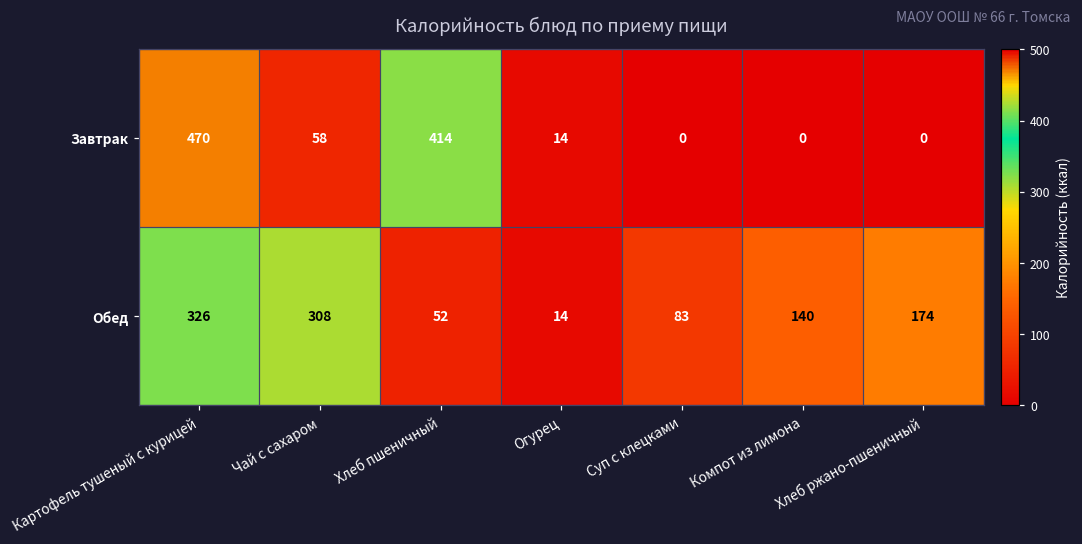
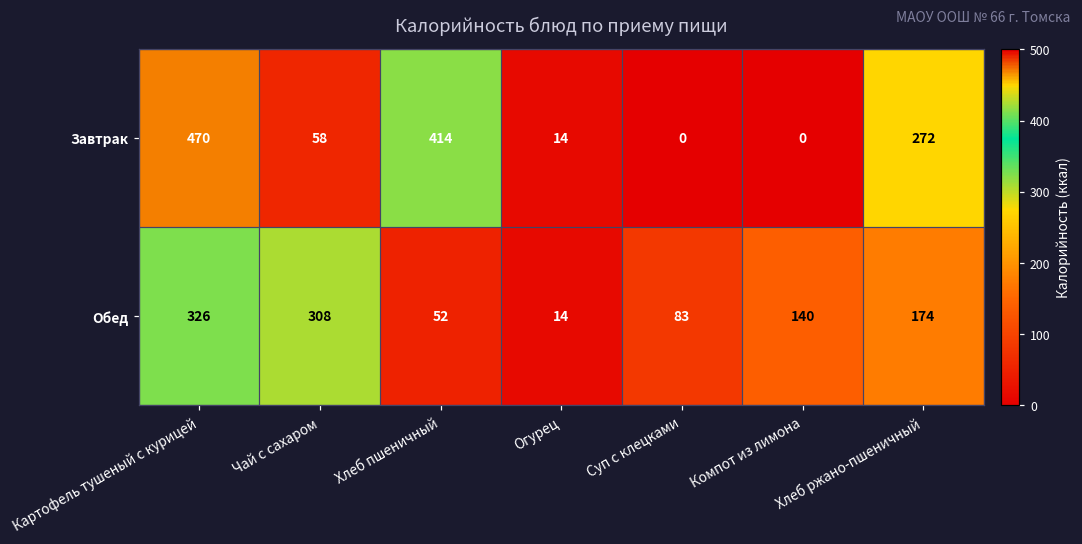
Завтрак, Хлеб ржано-пшеничный: 0 -> 272
